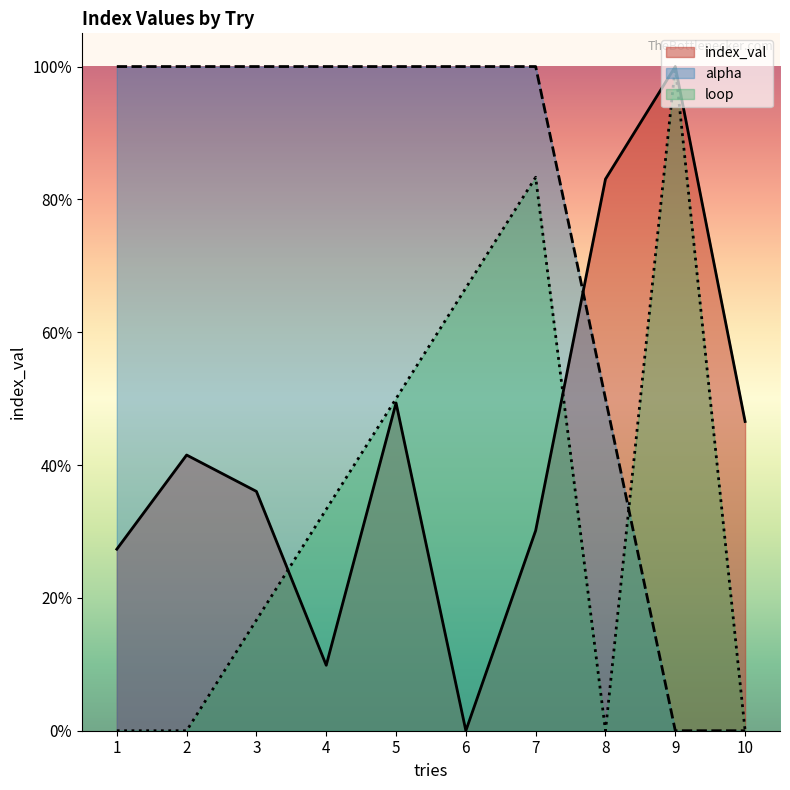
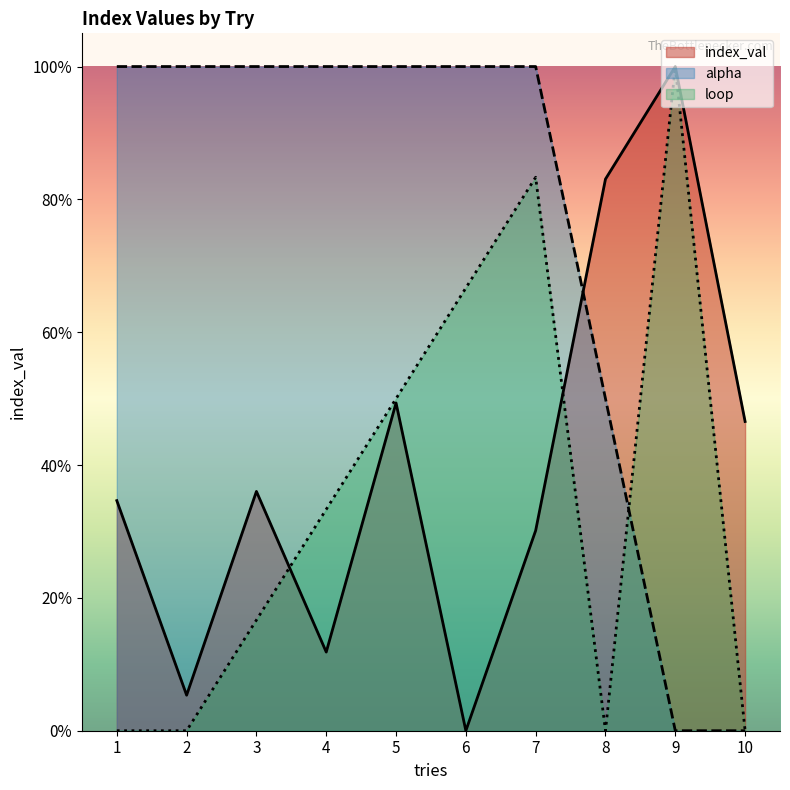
index_val, 1: 27% -> 35%
index_val, 2: 42% -> 5%
index_val, 4: 10% -> 12%
